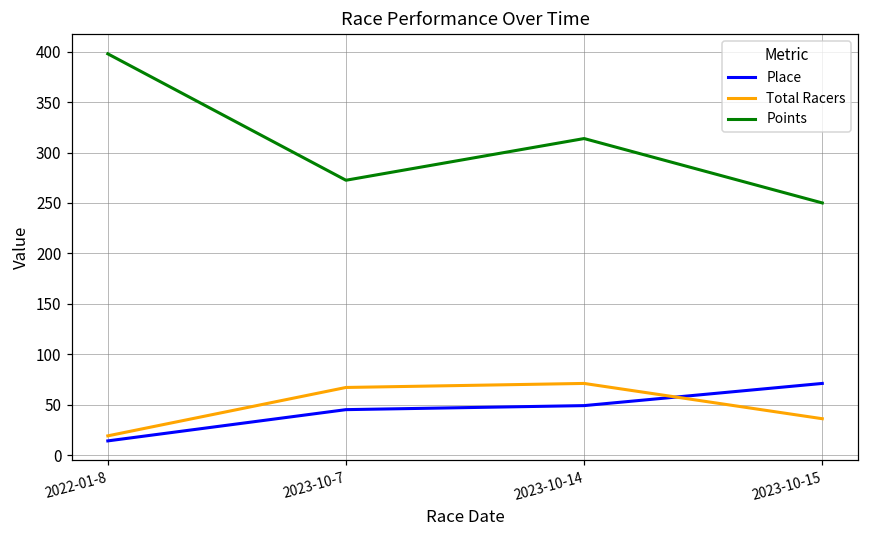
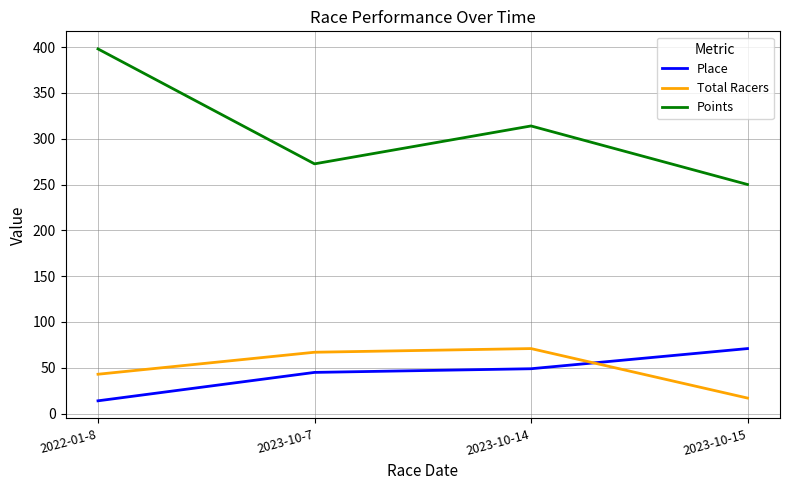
Total Racers, 2022-01-8: 20 -> 40
Total Racers, 2023-10-15: 40 -> 20
